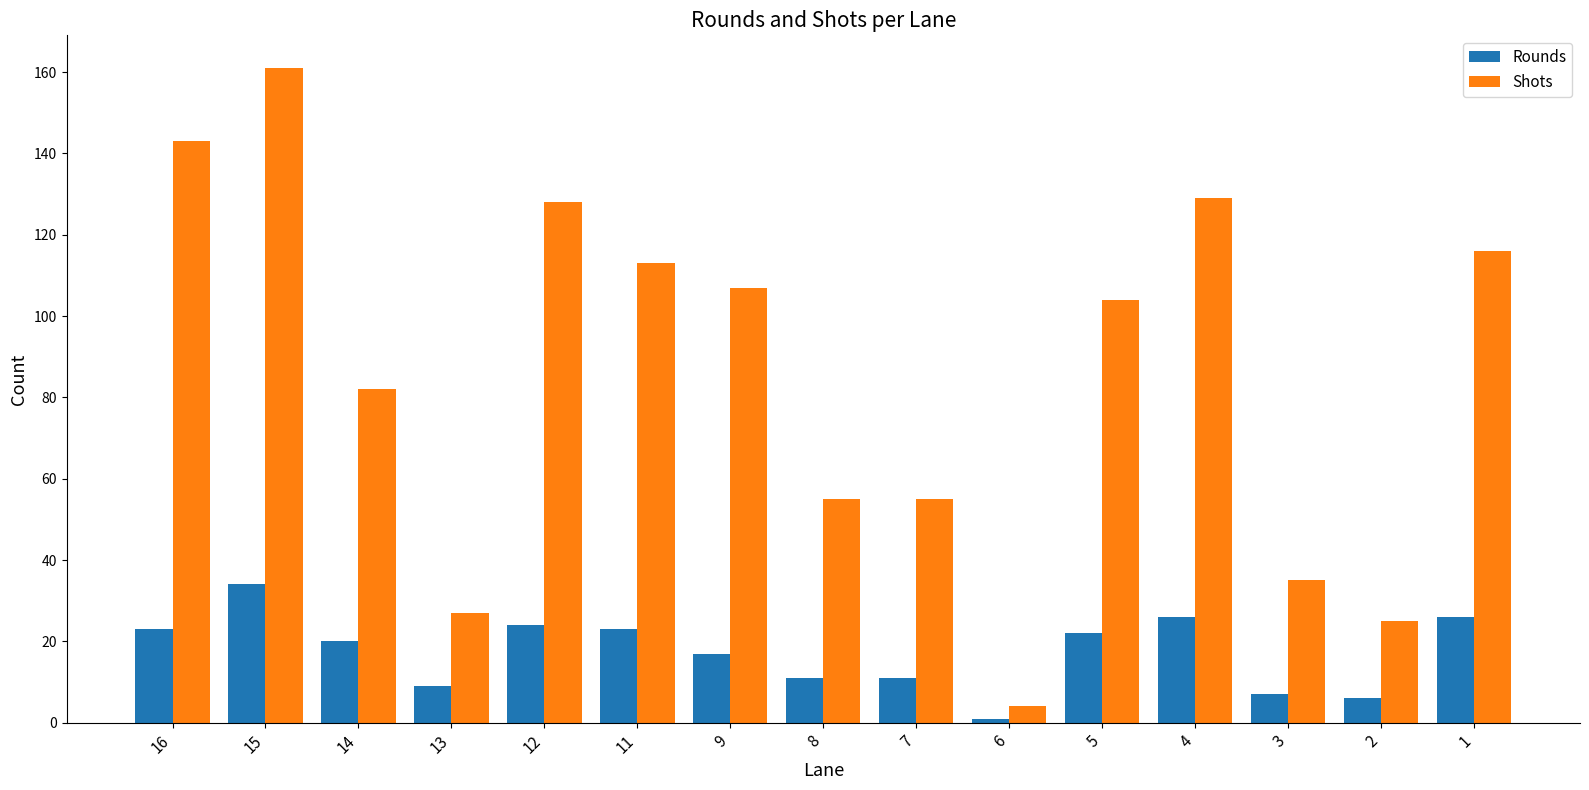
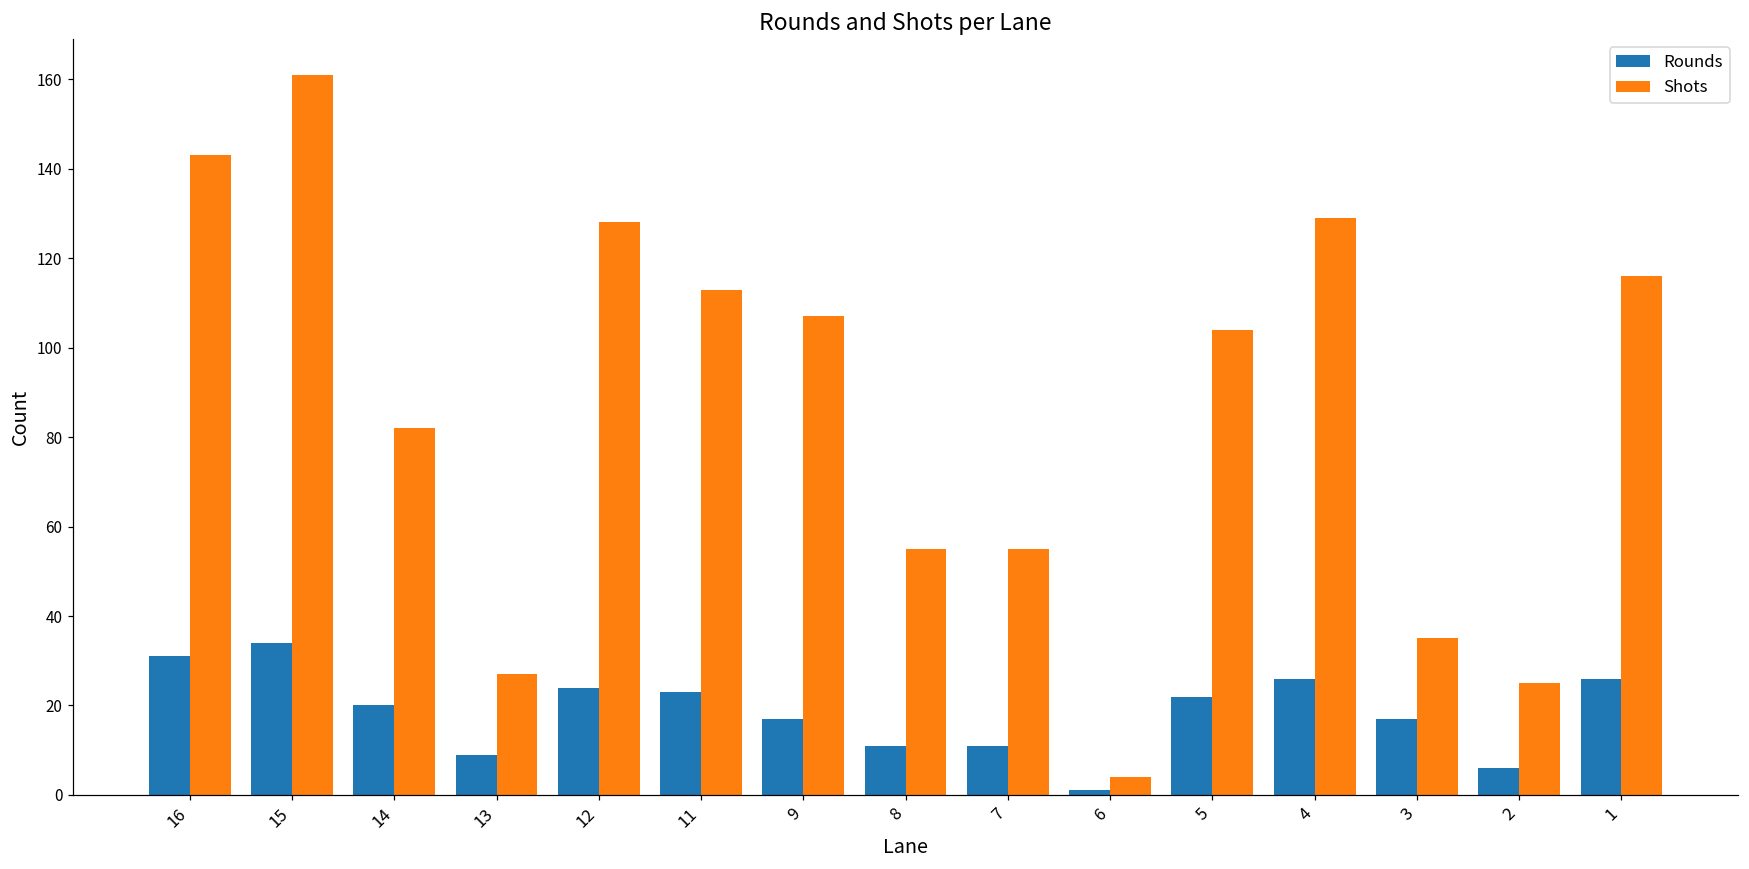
Rounds, 16: 23 -> 31
Rounds, 3: 7 -> 17
